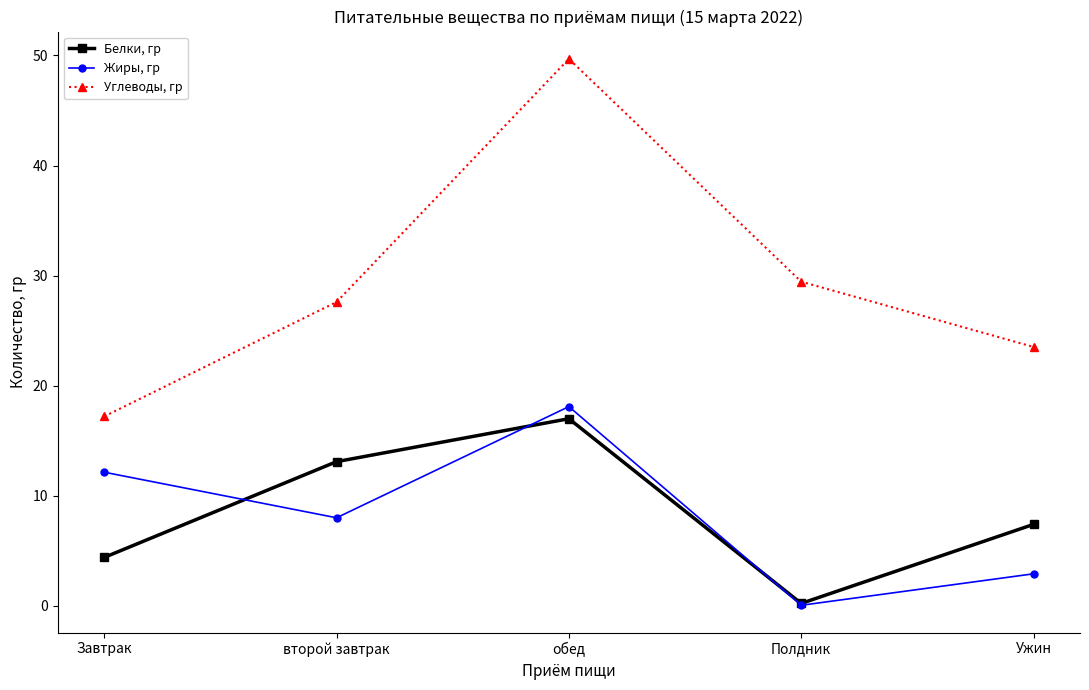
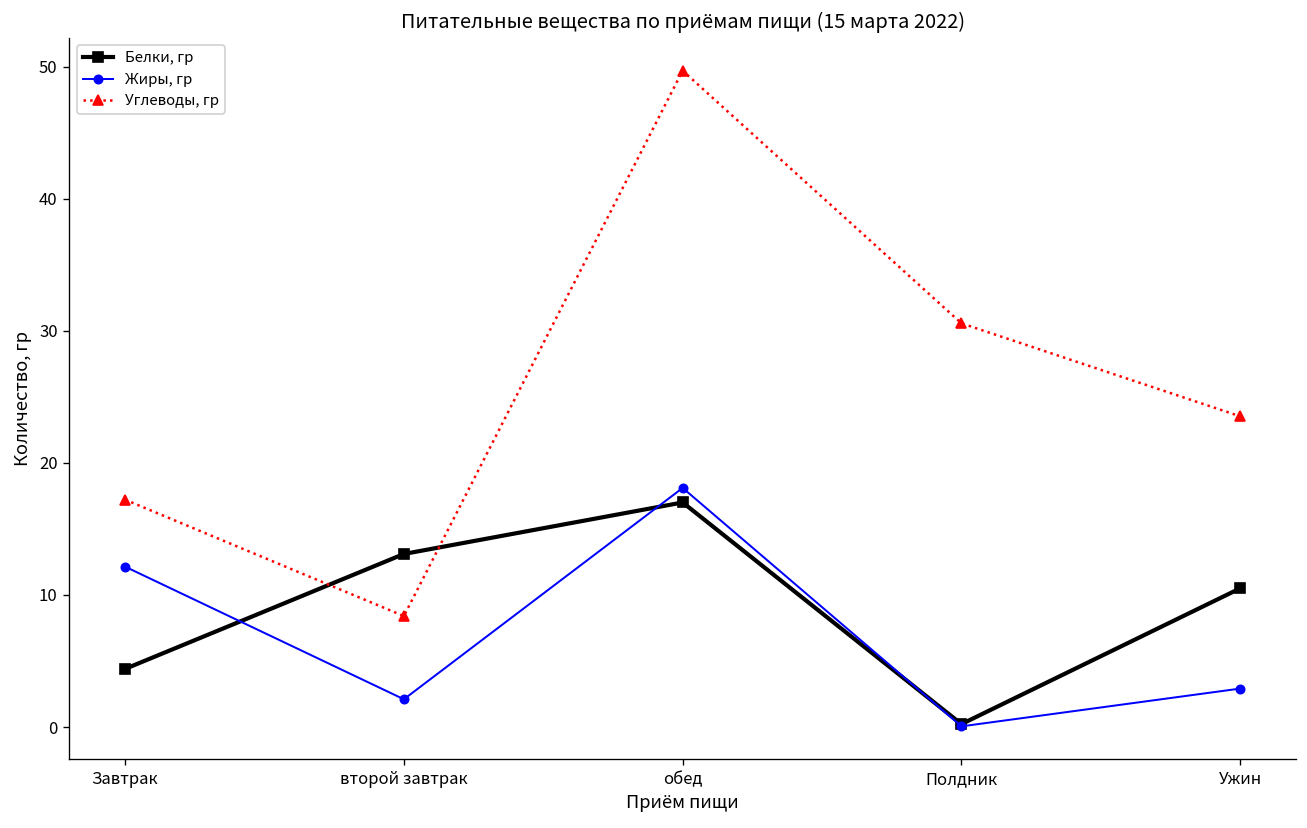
Жиры, гр, второй завтрак: 8.0 -> 2.1
Углеводы, гр, второй завтрак: 27.6 -> 8.4
Углеводы, гр, Полдник: 29.5 -> 30.6
Белки, гр, Ужин: 7.4 -> 10.5
